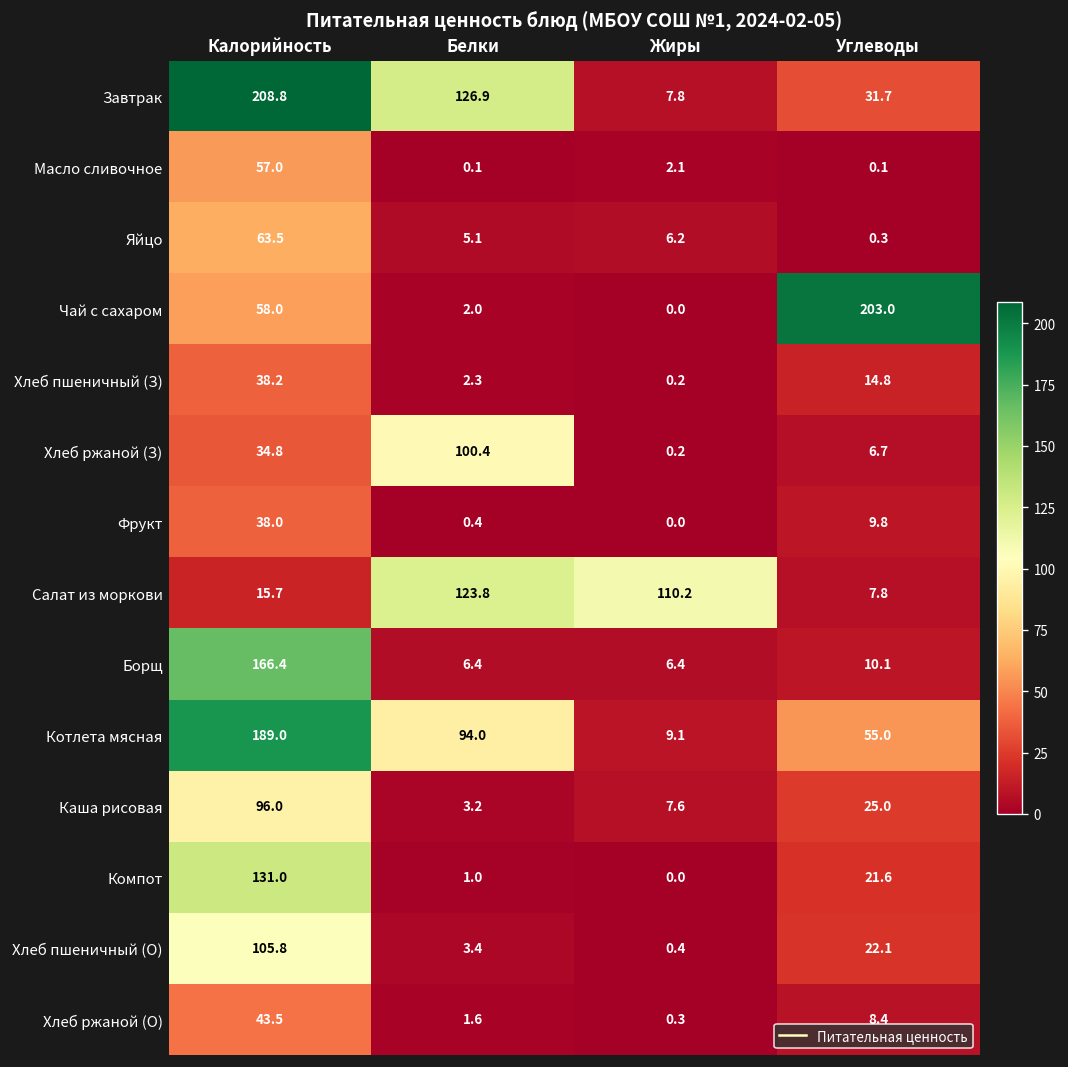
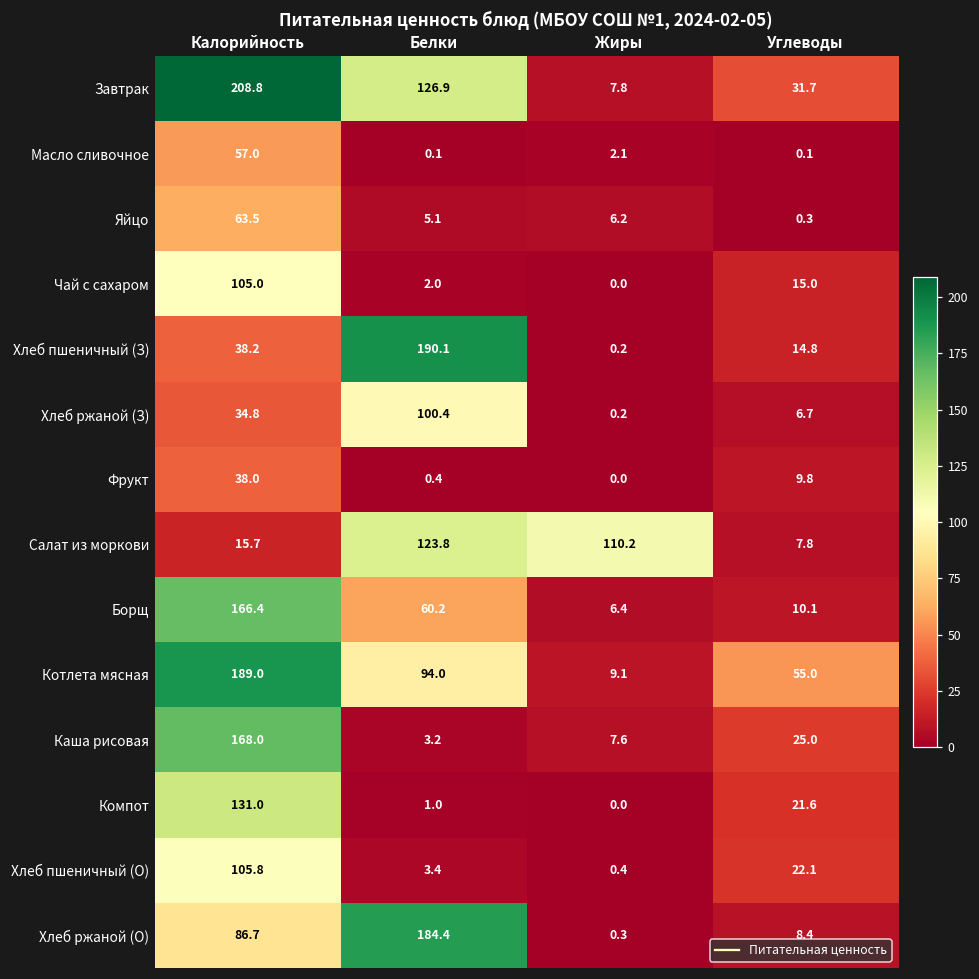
Чай с сахаром, Калорийность: 58.0 -> 105.0
Чай с сахаром, Углеводы: 203.0 -> 15.0
Хлеб пшеничный (З), Белки: 2.3 -> 190.1
Борщ, Белки: 6.4 -> 60.2
Каша рисовая, Калорийность: 96.0 -> 168.0
Хлеб ржаной (О), Калорийность: 43.5 -> 86.7
Хлеб ржаной (О), Белки: 1.6 -> 184.4
